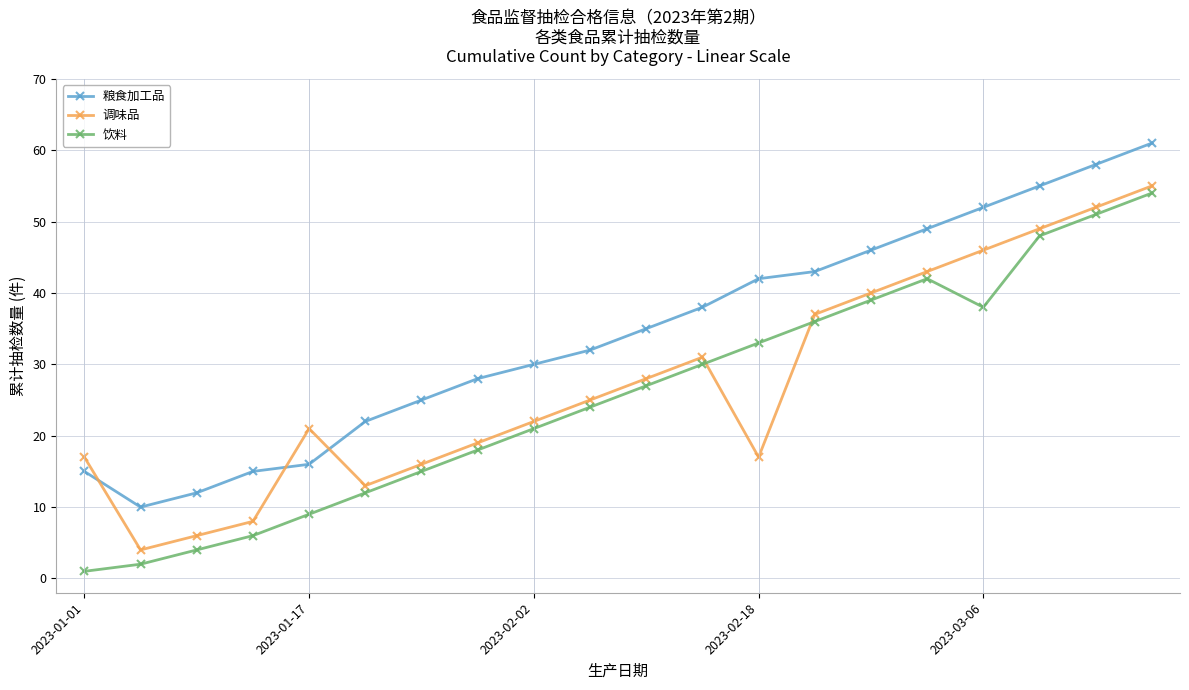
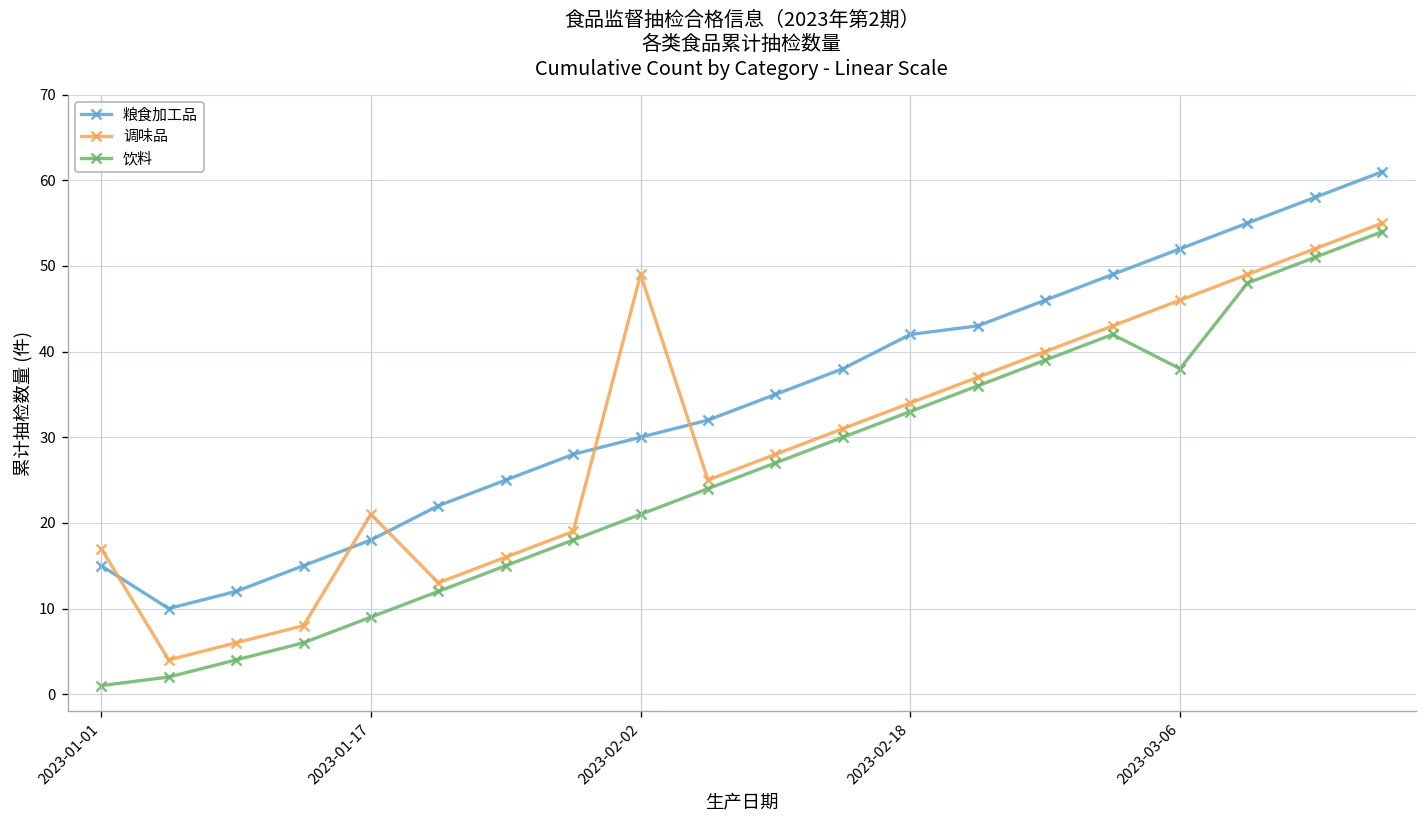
粮食加工品, 2023-01-17: 16 -> 18
调味品, 2023-02-02: 22 -> 49
调味品, 2023-02-18: 17 -> 34
